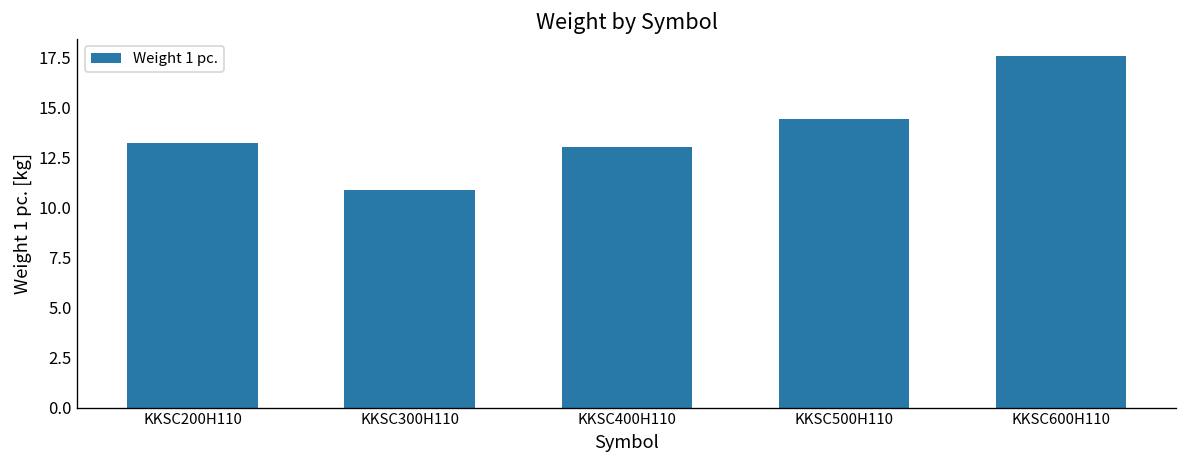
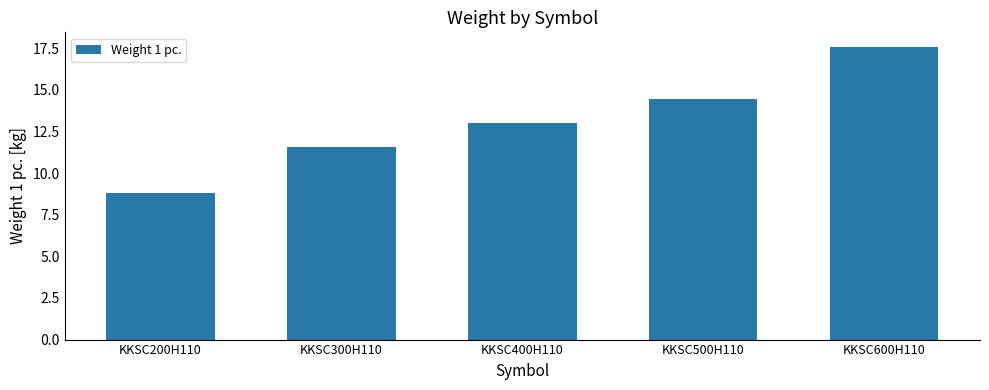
KKSC200H110: 13.2 -> 8.8
KKSC300H110: 10.9 -> 11.6
